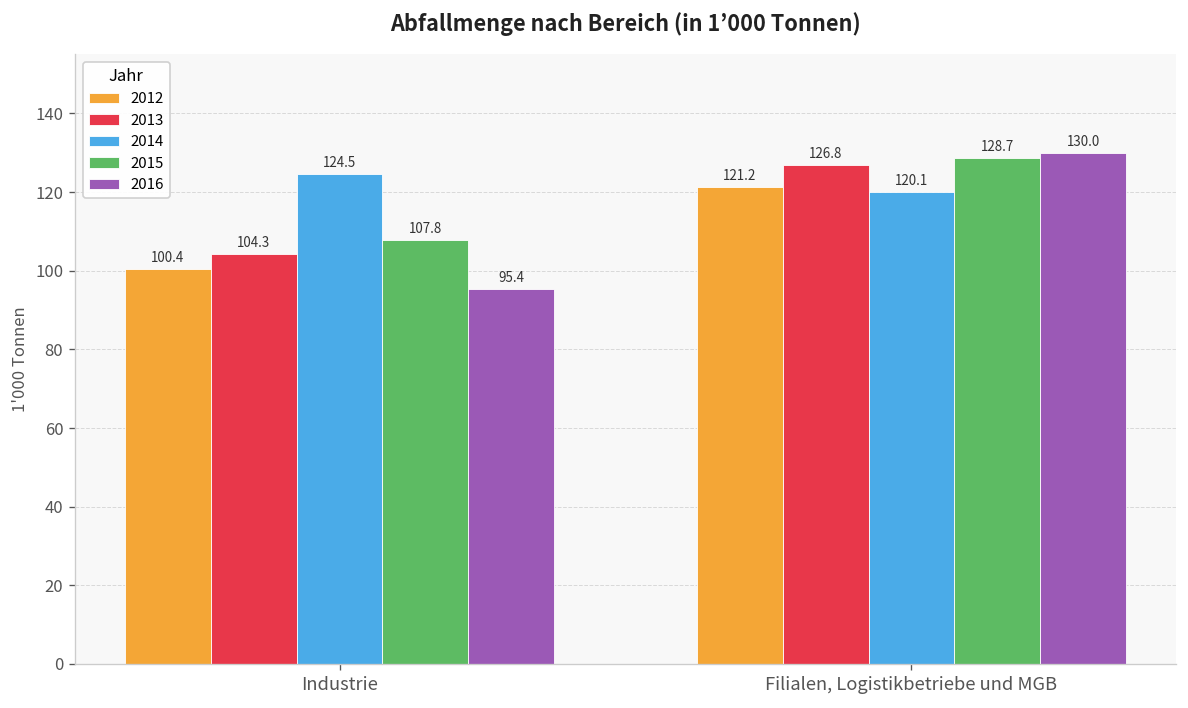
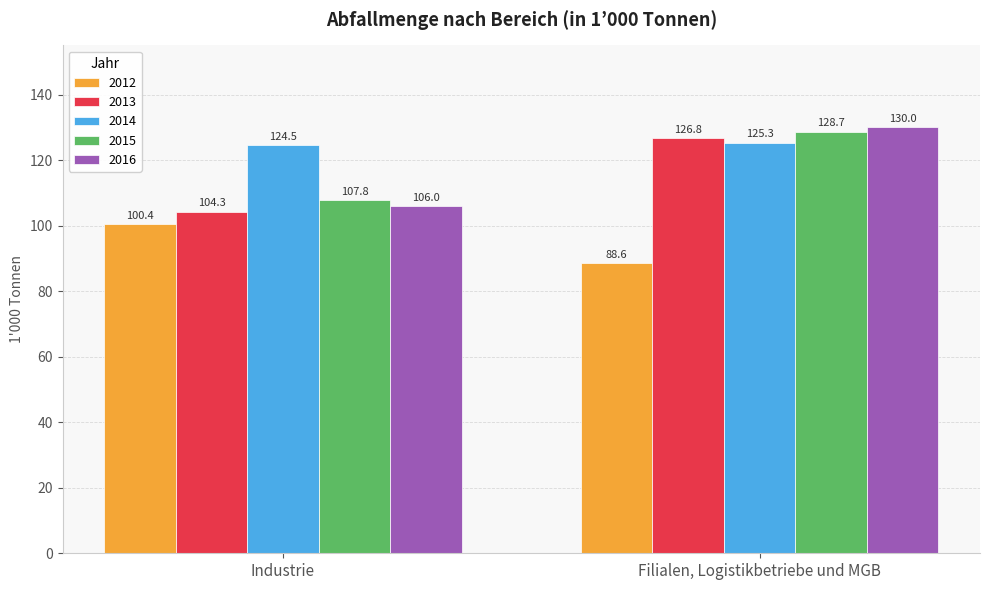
2016, Industrie: 95.4 -> 106.0
2012, Filialen, Logistikbetriebe und MGB: 121.2 -> 88.6
2014, Filialen, Logistikbetriebe und MGB: 120.1 -> 125.3
